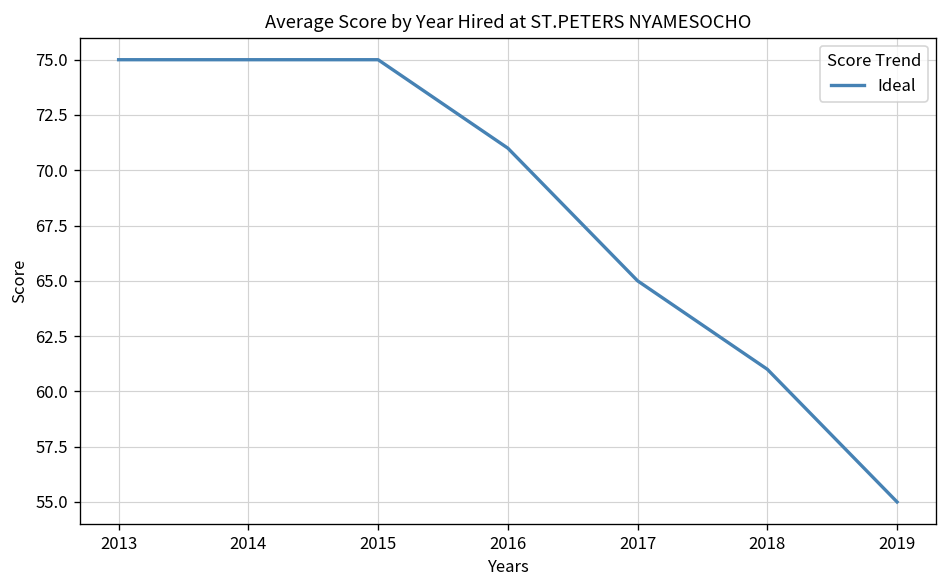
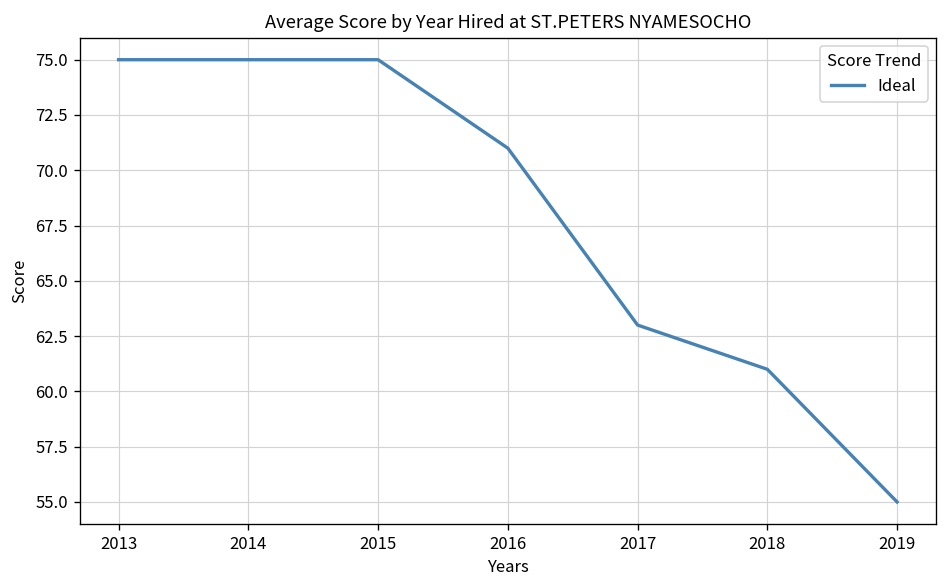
2017: 65 -> 63
